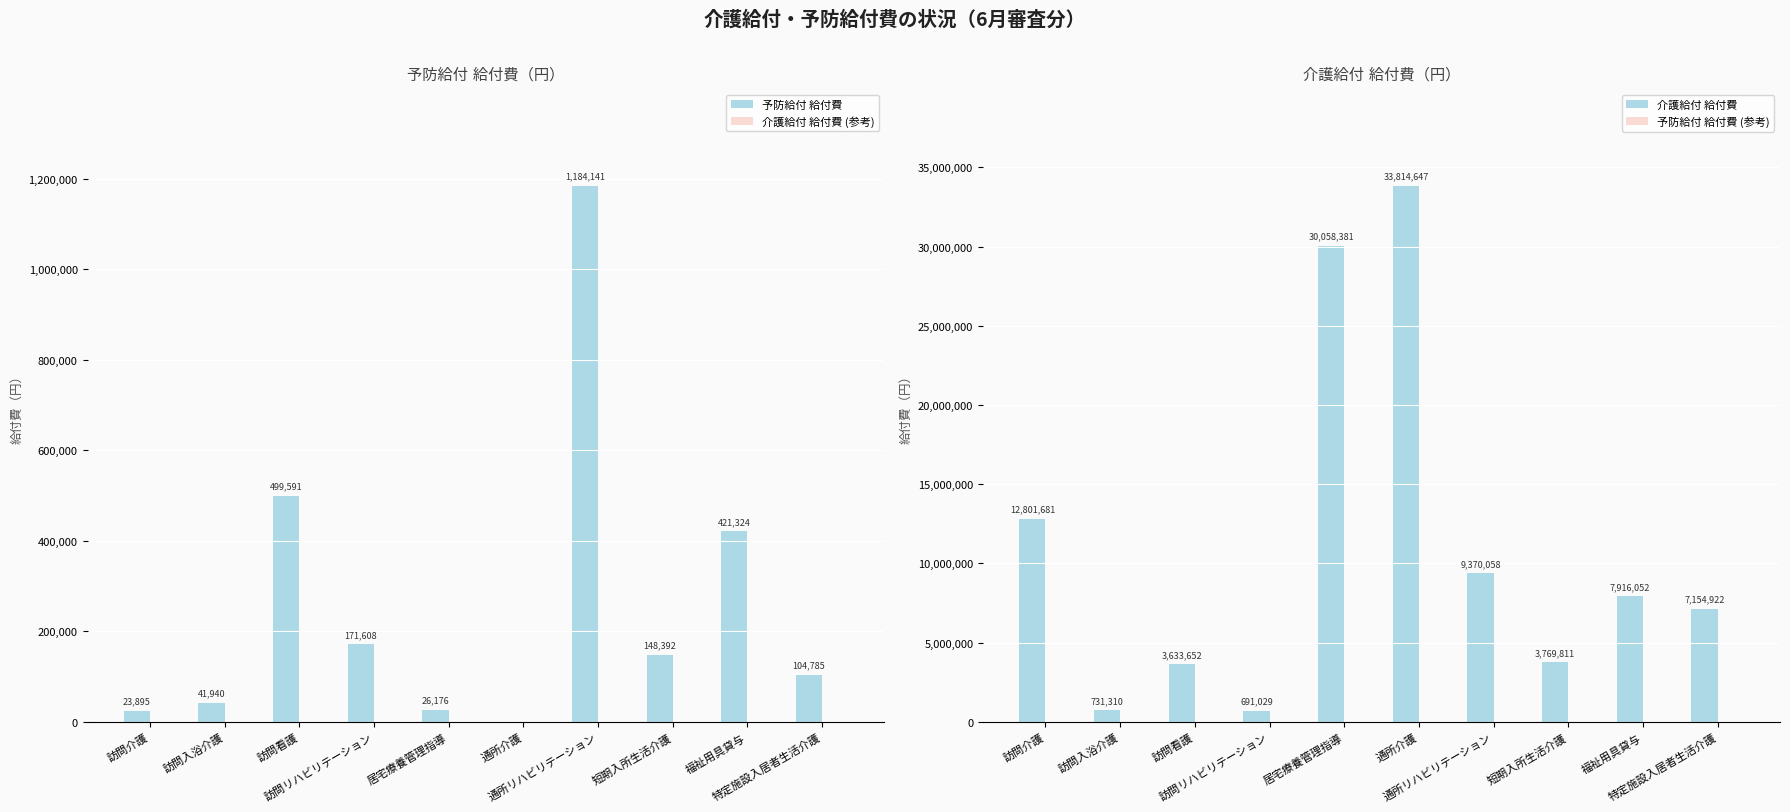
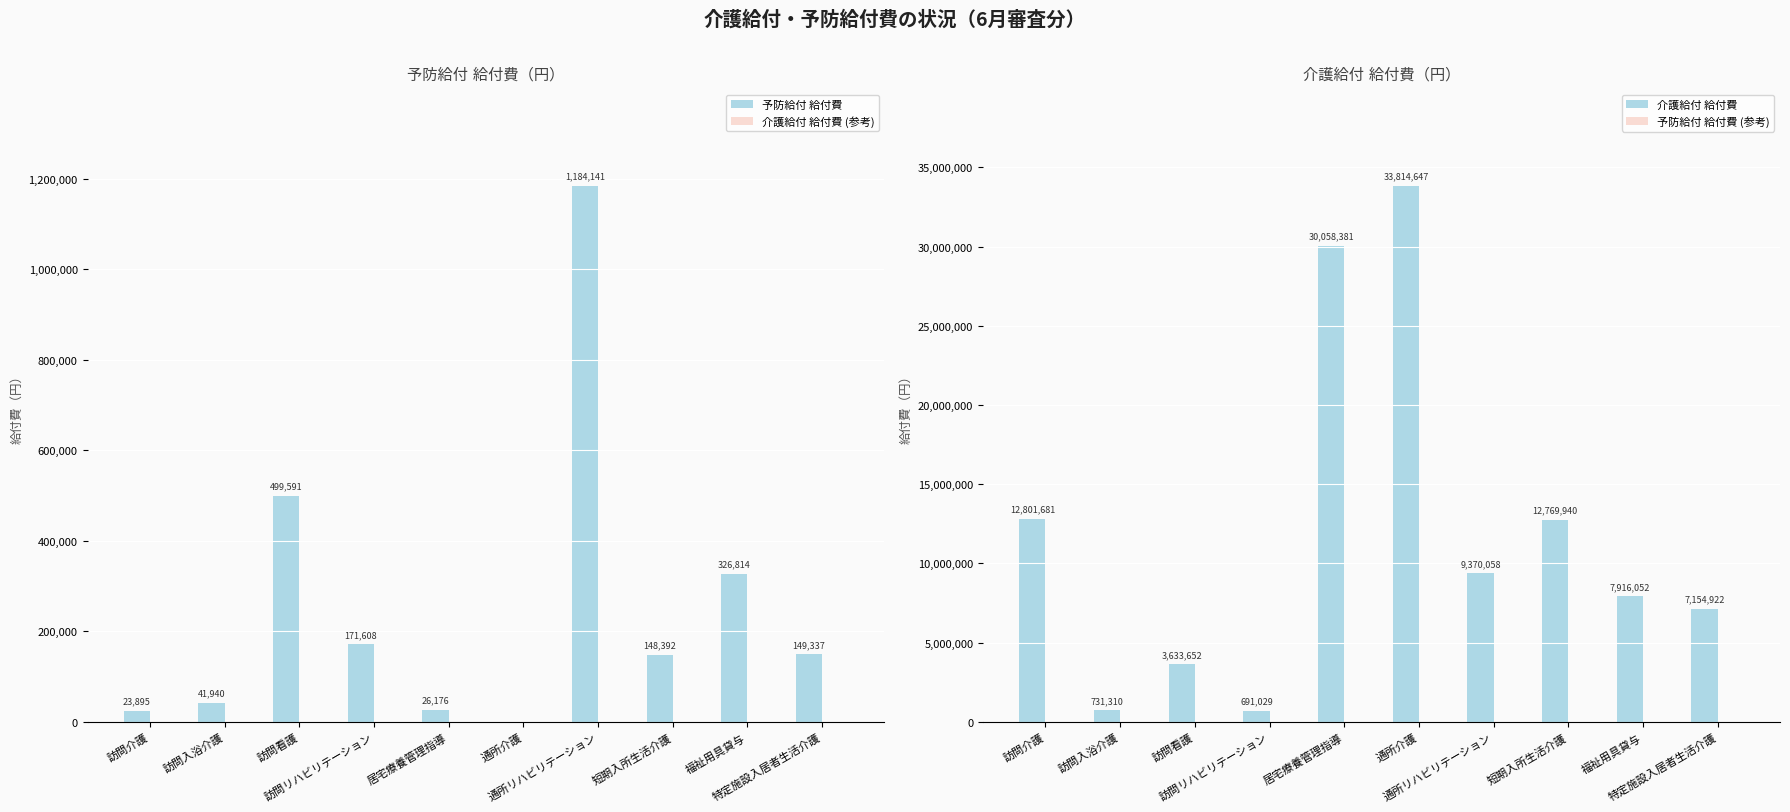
予防給付 給付費（円）, 予防給付 給付費, 福祉用具貸与: 421,324 -> 326,814
予防給付 給付費（円）, 予防給付 給付費, 特定施設入居者生活介護: 104,785 -> 149,337
介護給付 給付費（円）, 介護給付 給付費, 短期入所生活介護: 3,769,811 -> 12,769,940
